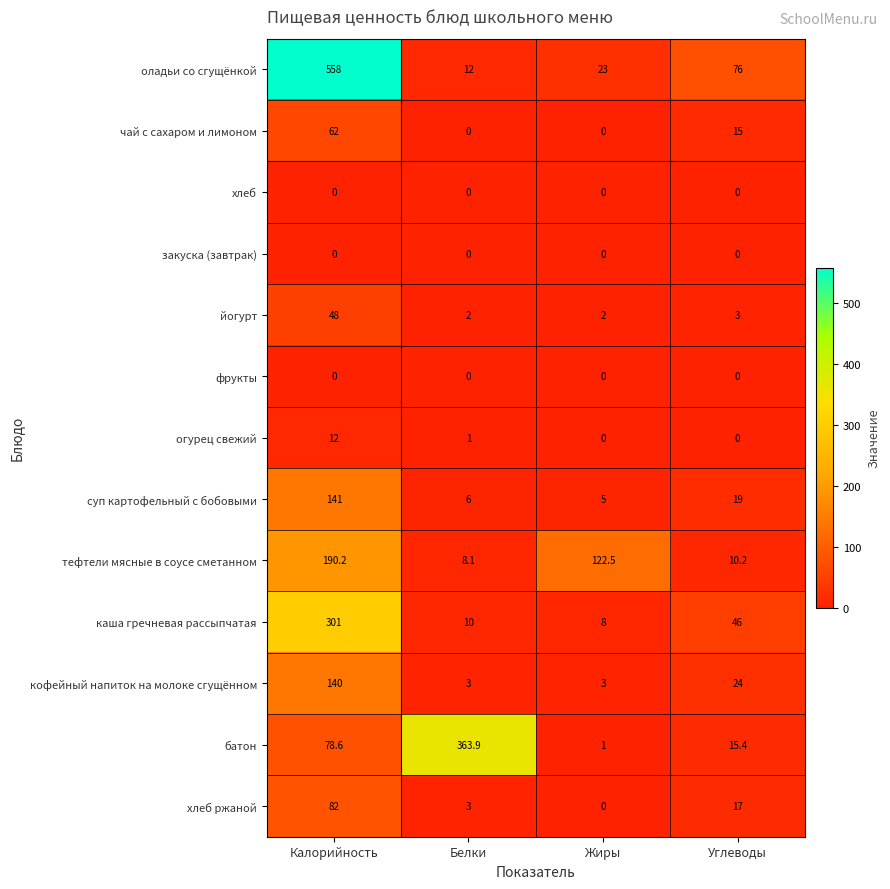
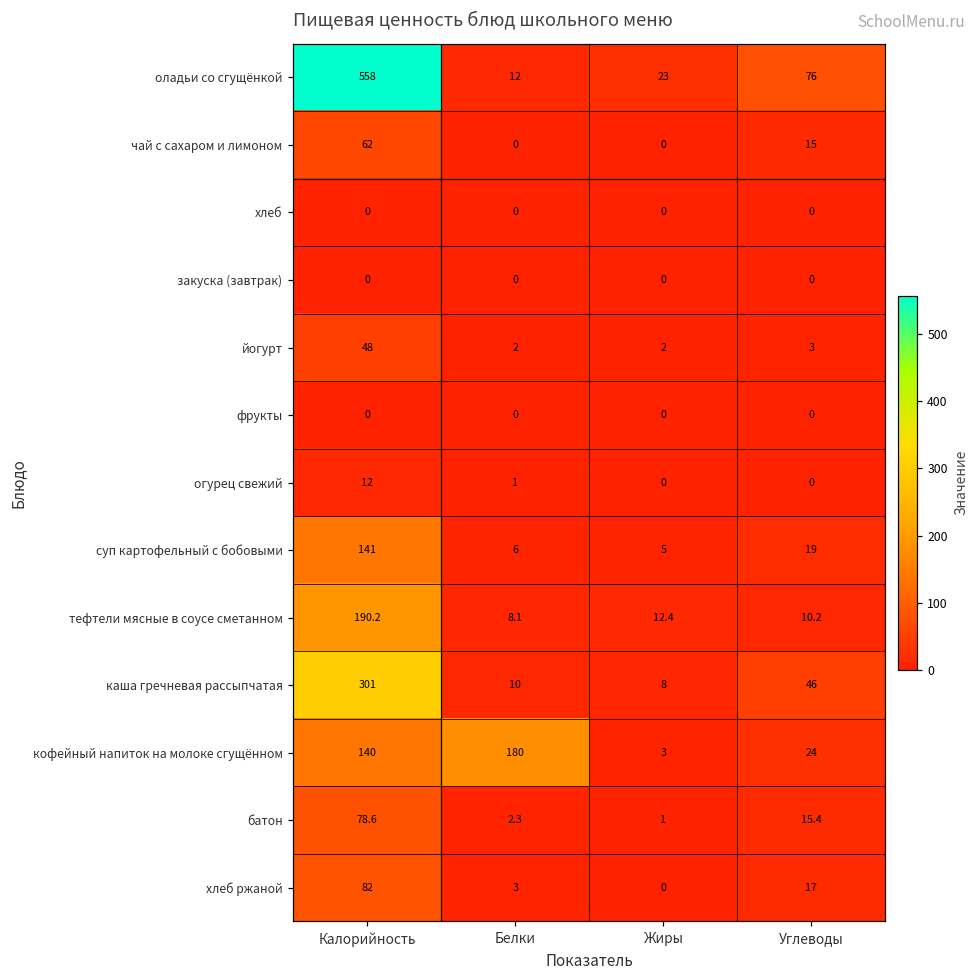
тефтели мясные в соусе сметанном, Жиры: 122.5 -> 12.4
кофейный напиток на молоке сгущённом, Белки: 3 -> 180
батон, Белки: 363.9 -> 2.3
